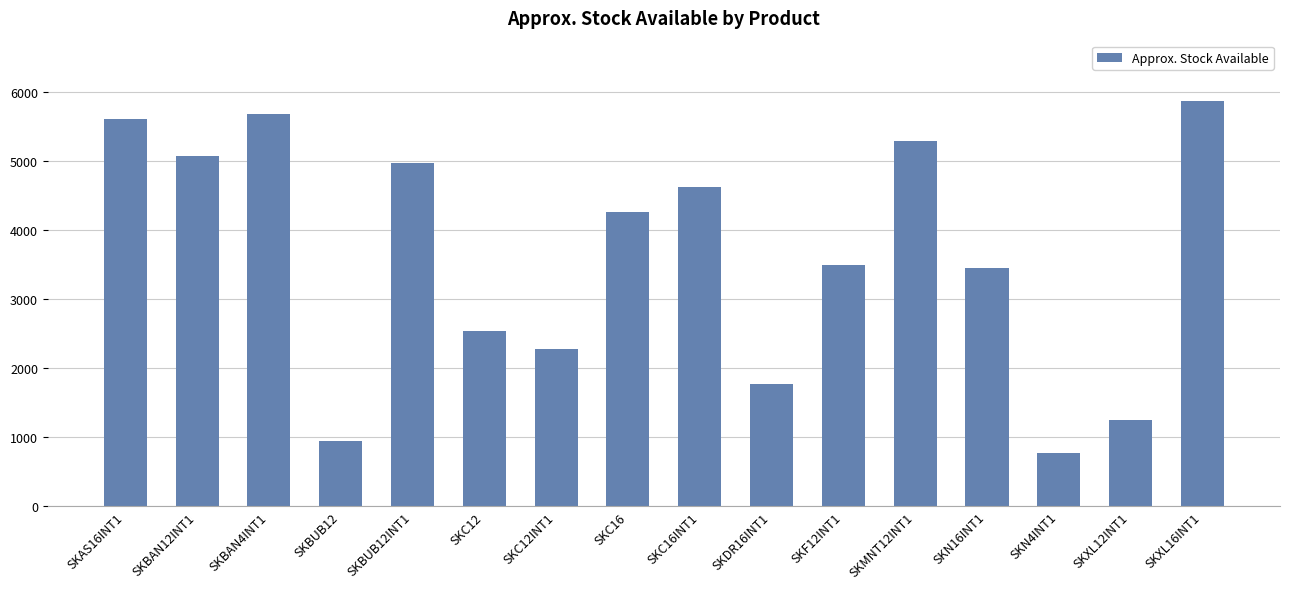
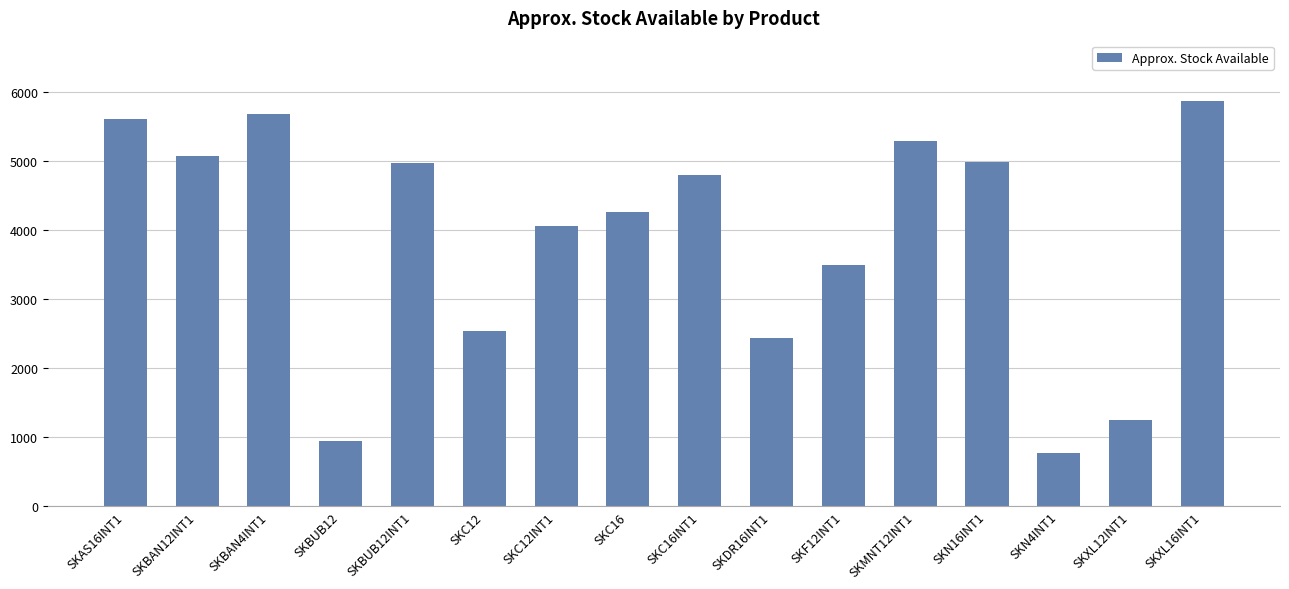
SKC12INT1: 2300 -> 4100
SKC16INT1: 4600 -> 4800
SKDR16INT1: 1800 -> 2400
SKN16INT1: 3400 -> 5000
